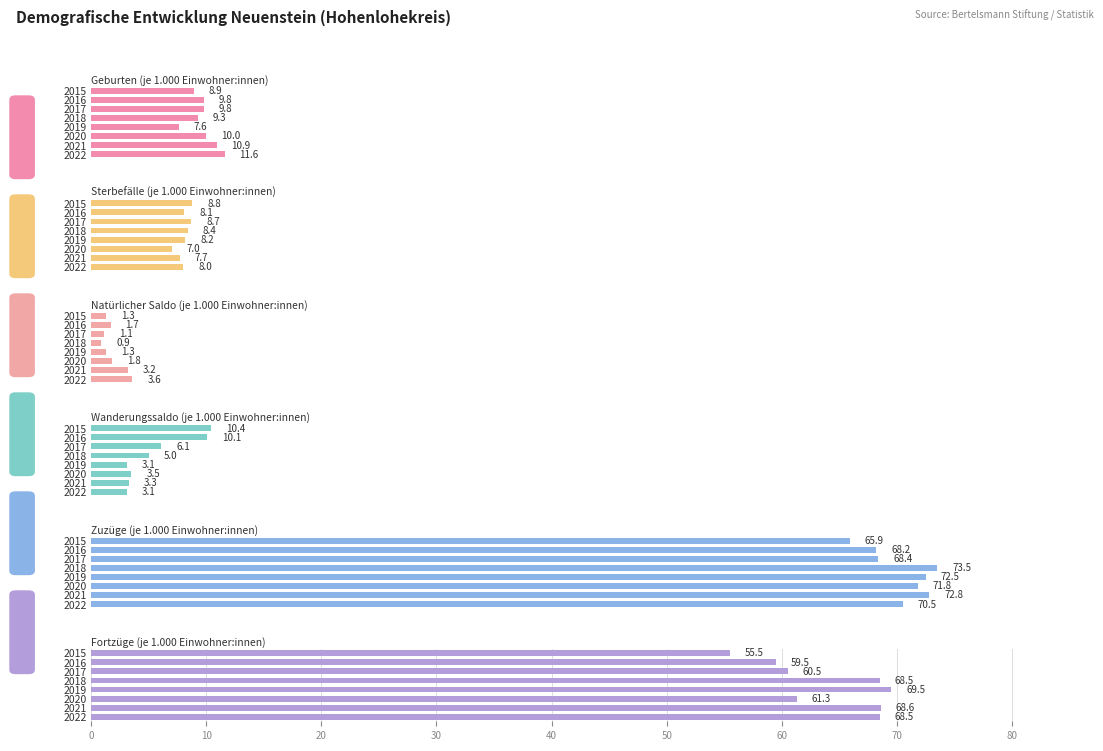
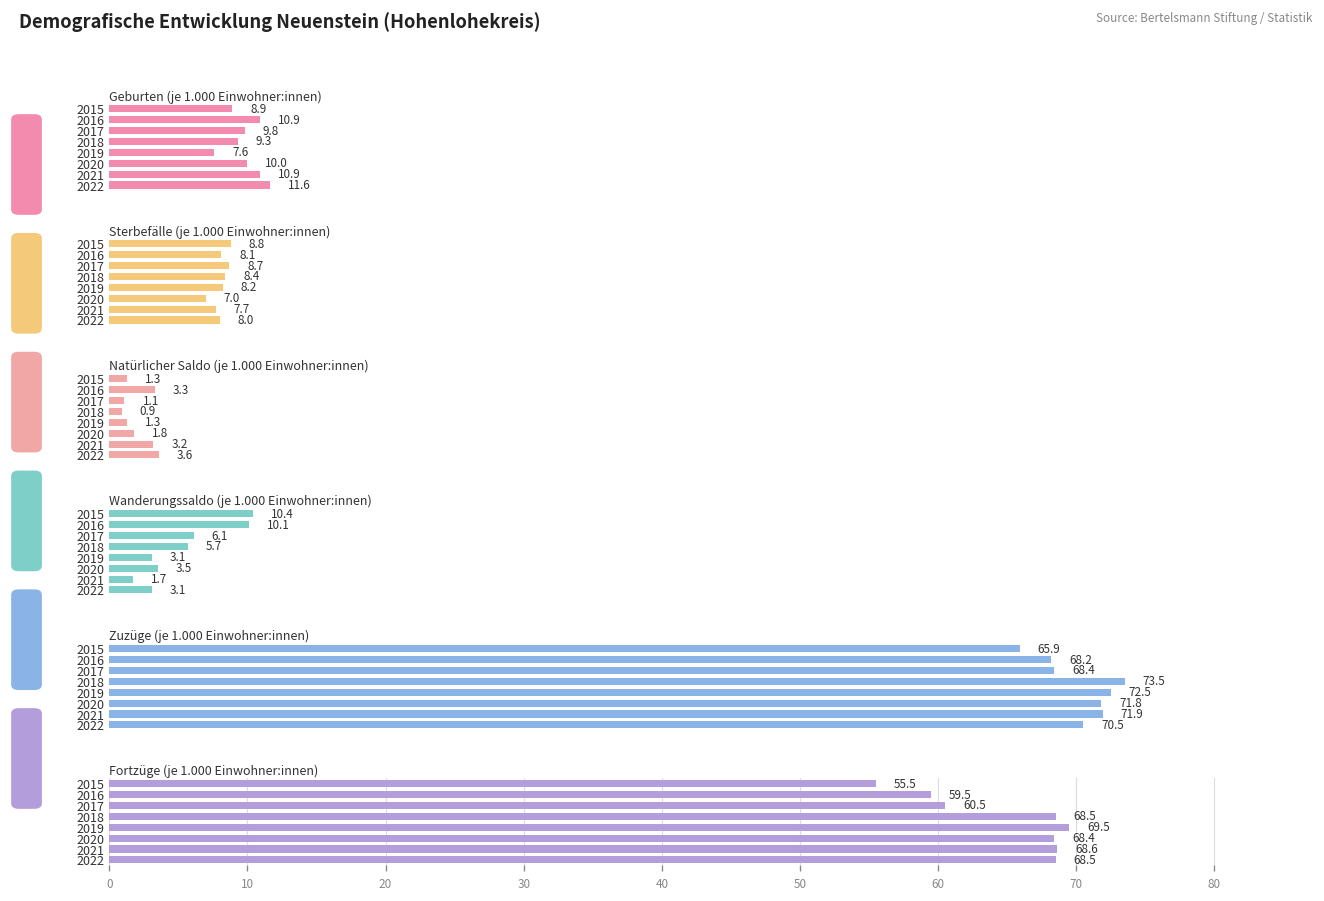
Geburten (je 1.000 Einwohner:innen), 2016: 9.8 -> 10.9
Natürlicher Saldo (je 1.000 Einwohner:innen), 2016: 1.7 -> 3.3
Wanderungssaldo (je 1.000 Einwohner:innen), 2018: 5.0 -> 5.7
Wanderungssaldo (je 1.000 Einwohner:innen), 2021: 3.3 -> 1.7
Zuzüge (je 1.000 Einwohner:innen), 2021: 72.8 -> 71.9
Fortzüge (je 1.000 Einwohner:innen), 2020: 61.3 -> 68.4
